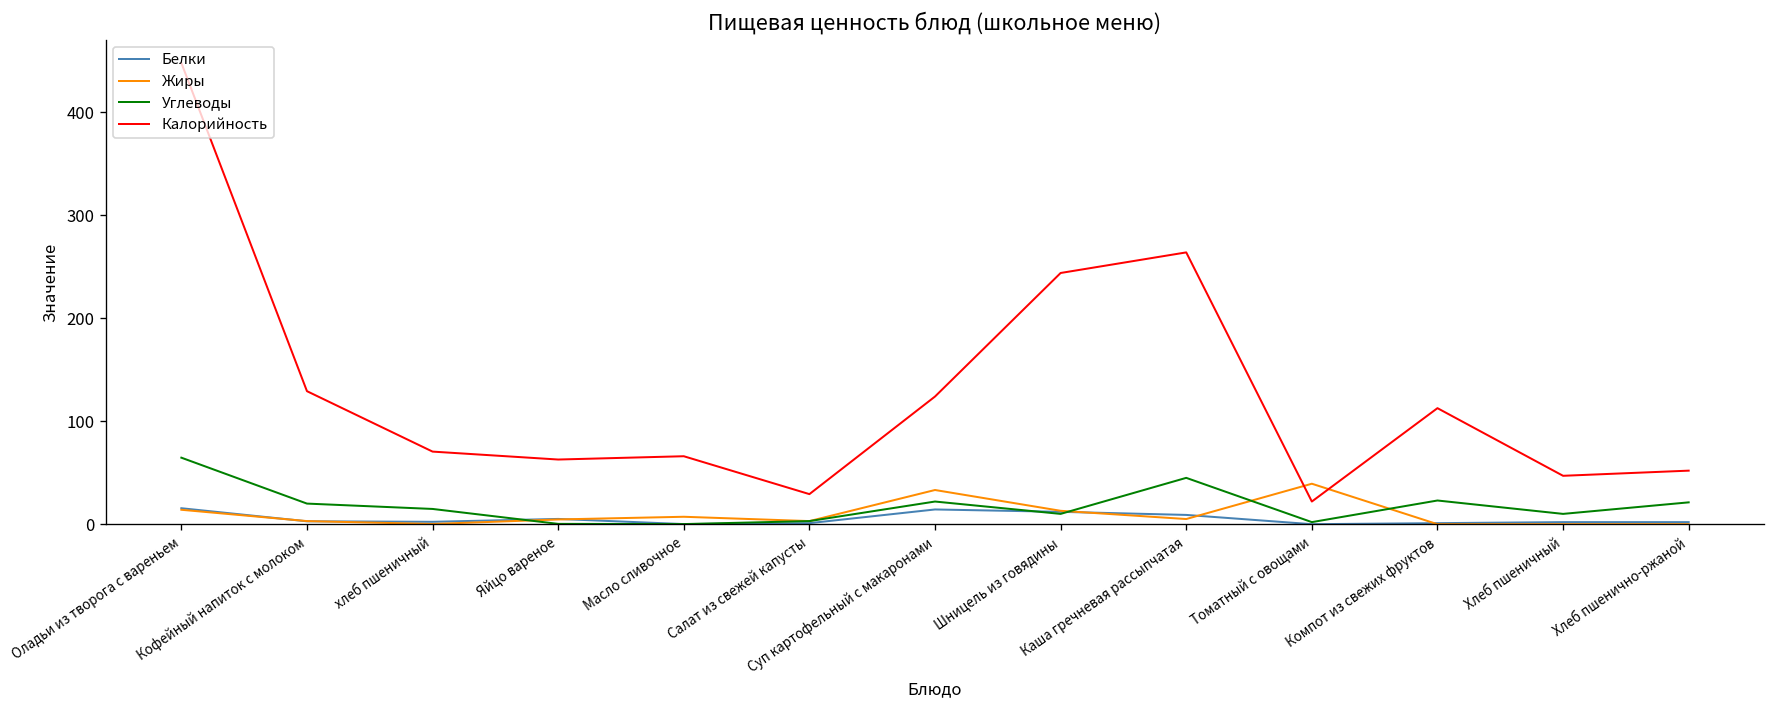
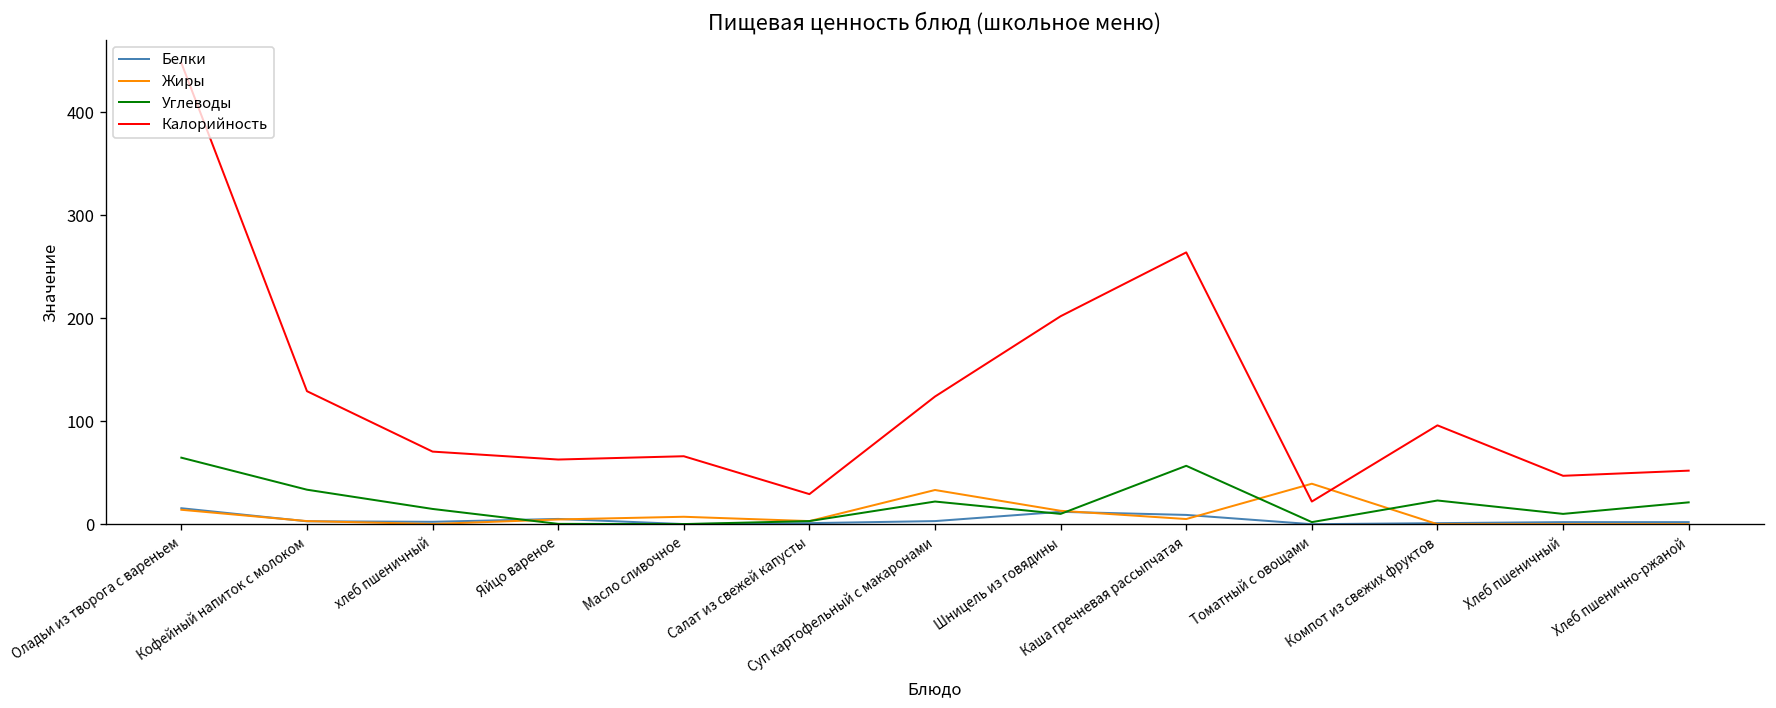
Углеводы, Кофейный напиток с молоком: 20 -> 30
Белки, Суп картофельный с макаронами: 10 -> 0
Калорийность, Шницель из говядины: 240 -> 200
Углеводы, Каша гречневая рассыпчатая: 50 -> 60
Калорийность, Компот из свежих фруктов: 110 -> 100
